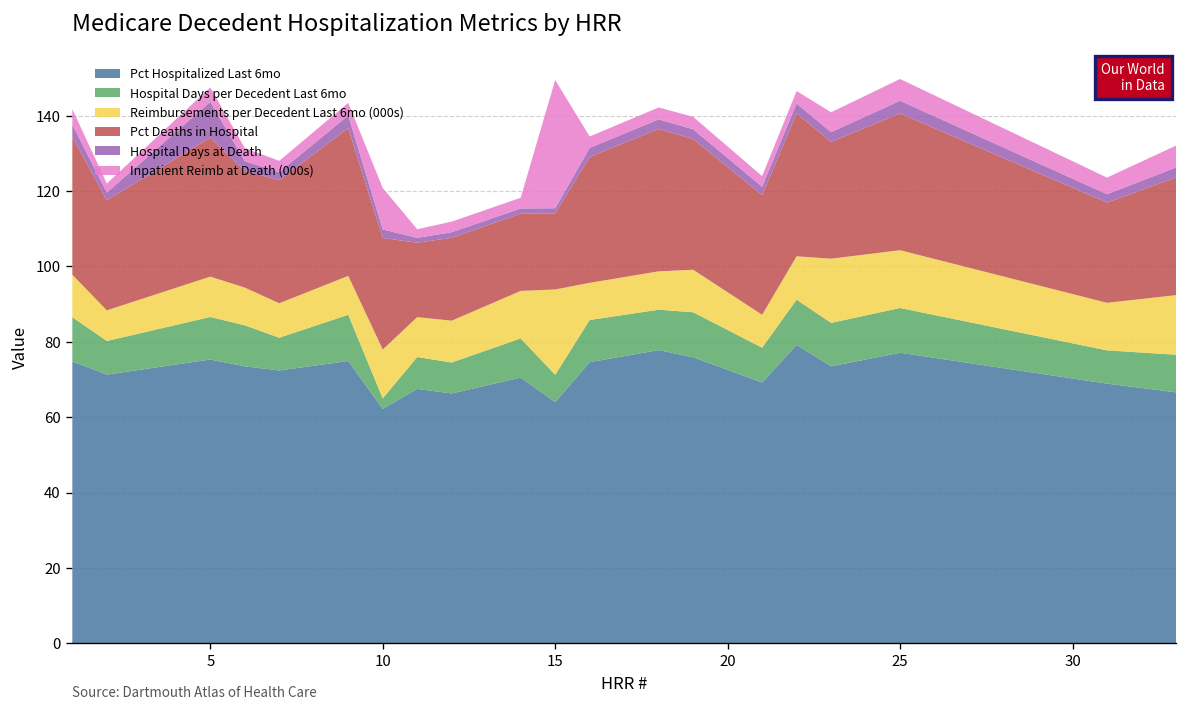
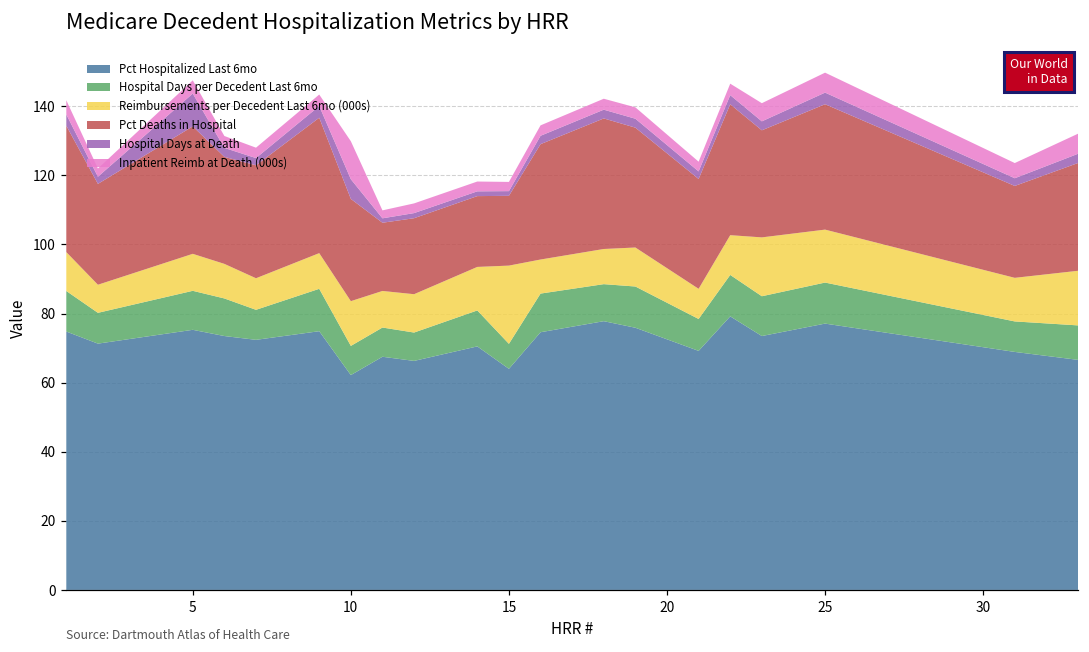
Hospital Days per Decedent Last 6mo, 10: 3 -> 8
Hospital Days at Death, 10: 2 -> 6
Inpatient Reimb at Death (000s), 15: 34 -> 3
